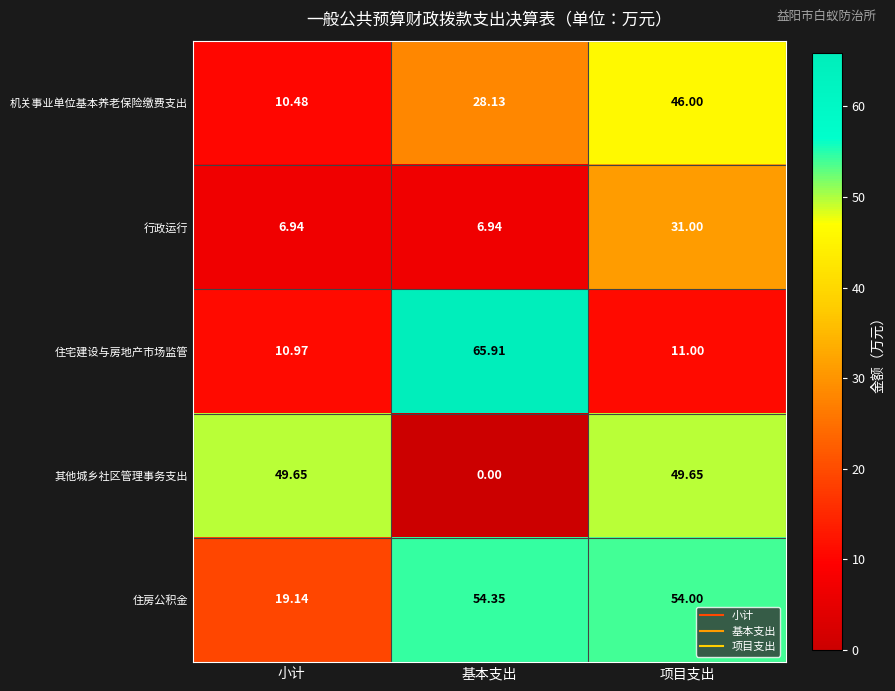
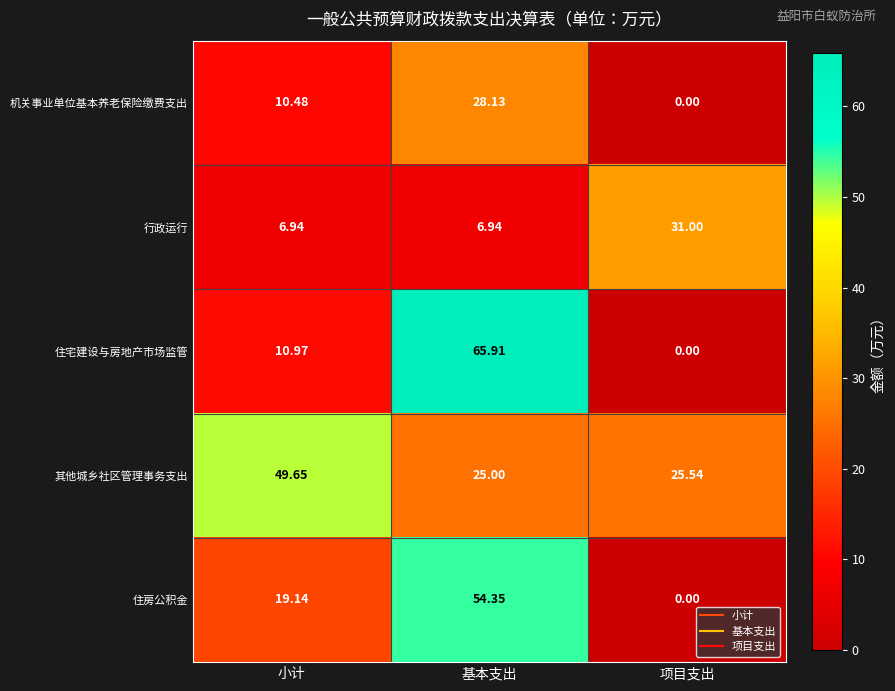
机关事业单位基本养老保险缴费支出, 项目支出: 46.00 -> 0.00
住宅建设与房地产市场监管, 项目支出: 11.00 -> 0.00
其他城乡社区管理事务支出, 基本支出: 0.00 -> 25.00
其他城乡社区管理事务支出, 项目支出: 49.65 -> 25.54
住房公积金, 项目支出: 54.00 -> 0.00
